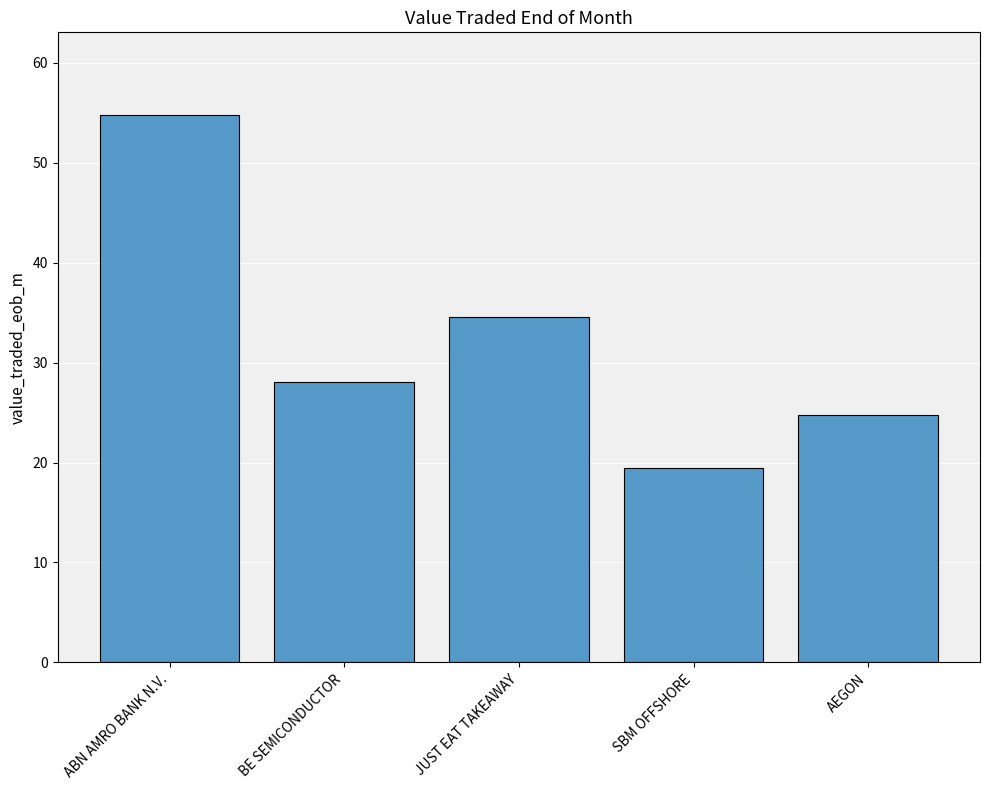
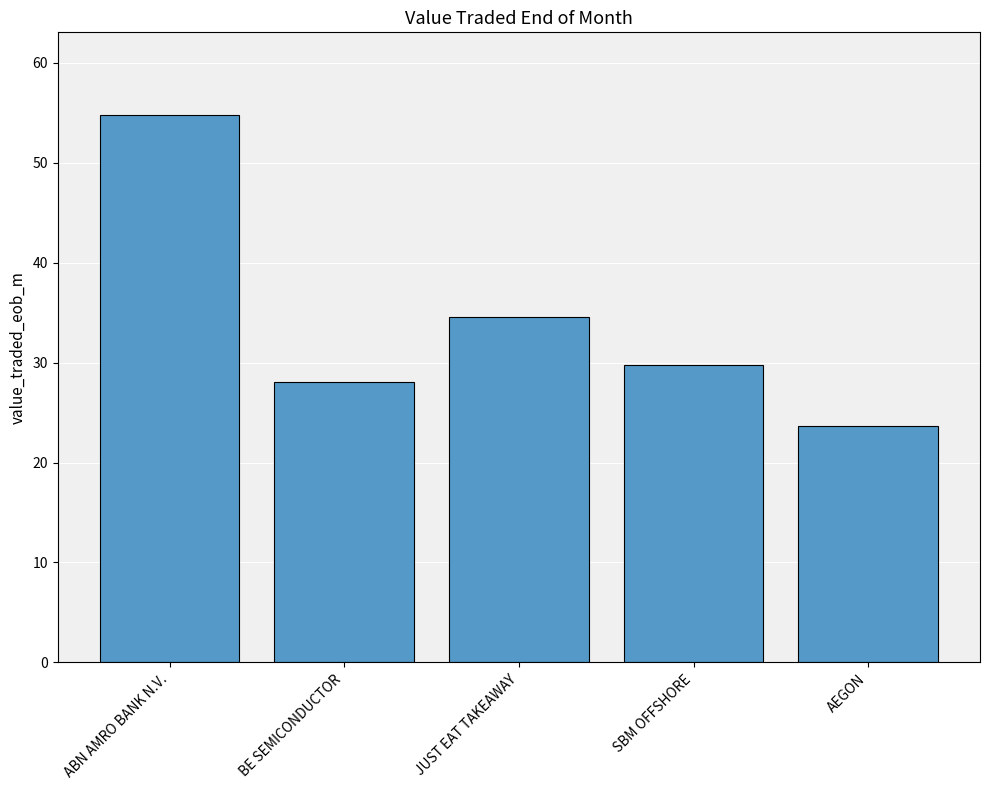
SBM OFFSHORE: 19 -> 30
AEGON: 25 -> 24
